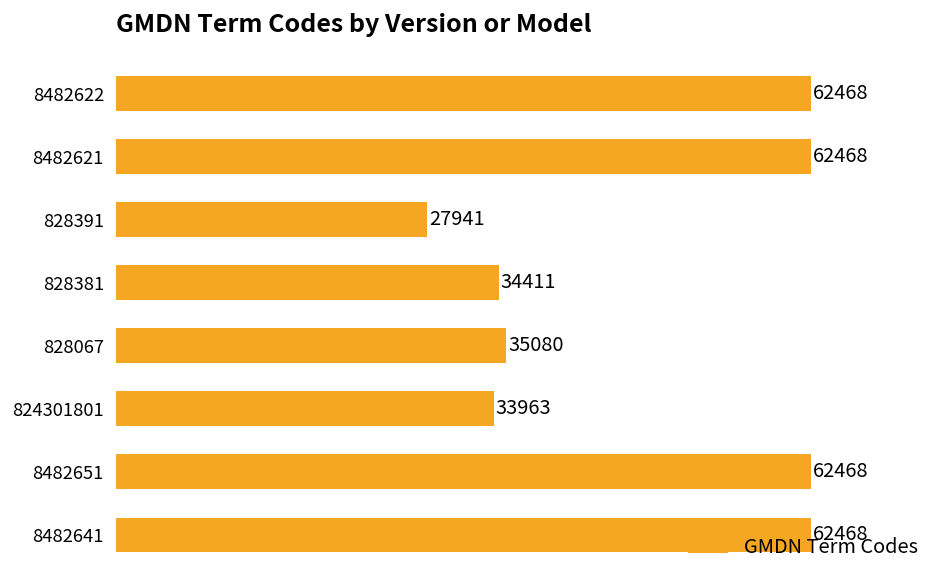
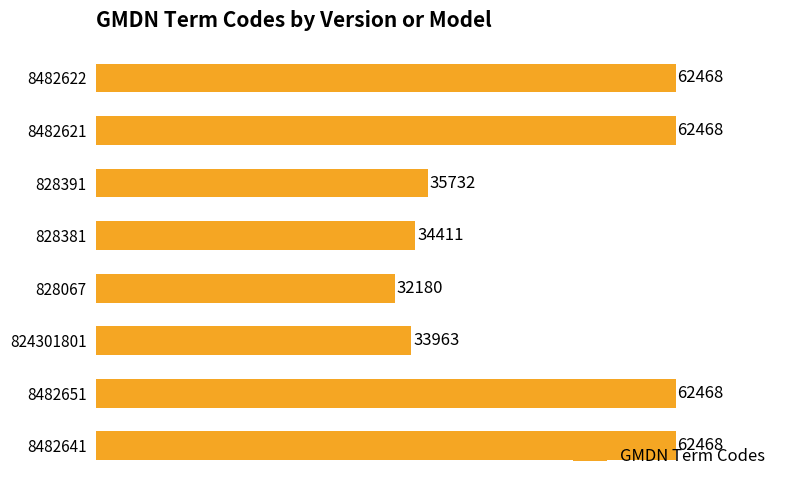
828391: 27941 -> 35732
828067: 35080 -> 32180
